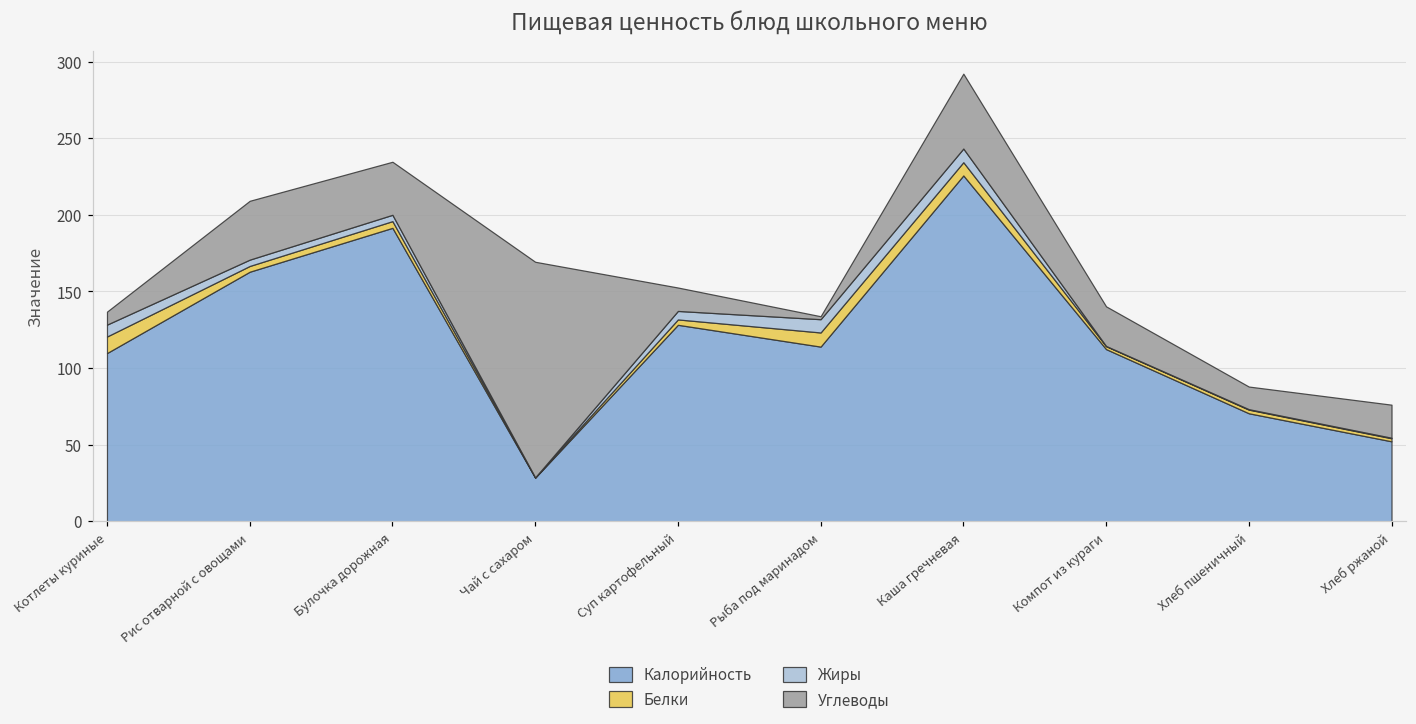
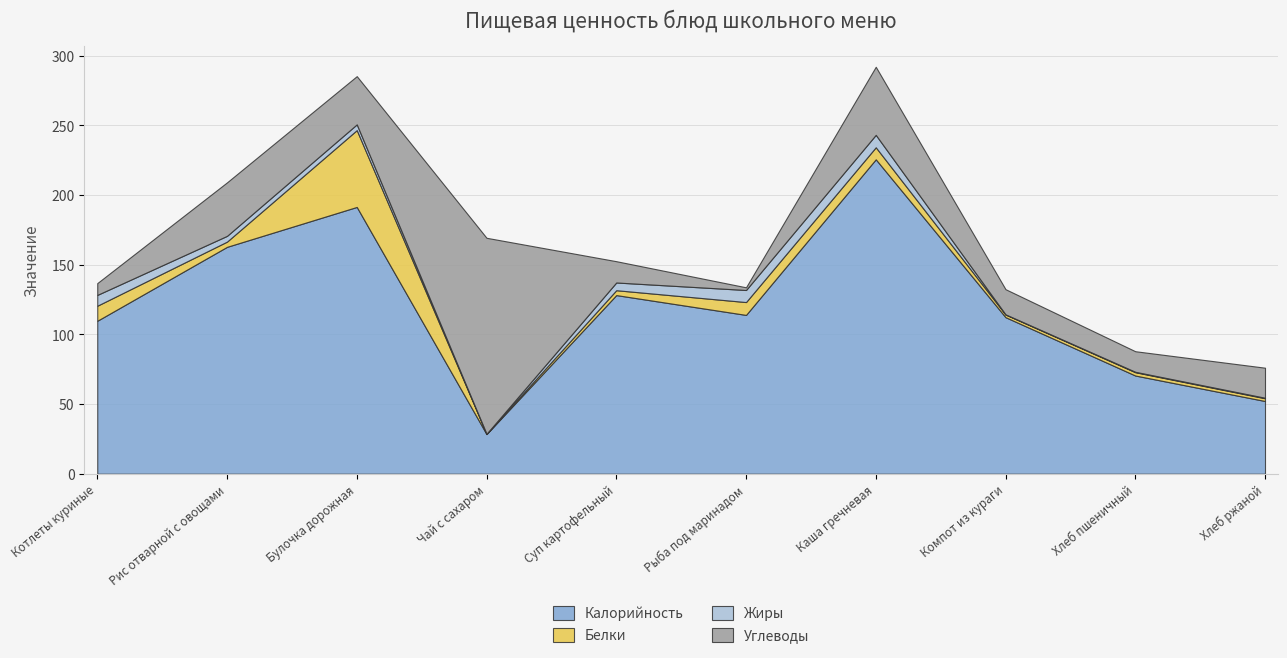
Белки, Булочка дорожная: 4 -> 55
Углеводы, Компот из кураги: 26 -> 18
